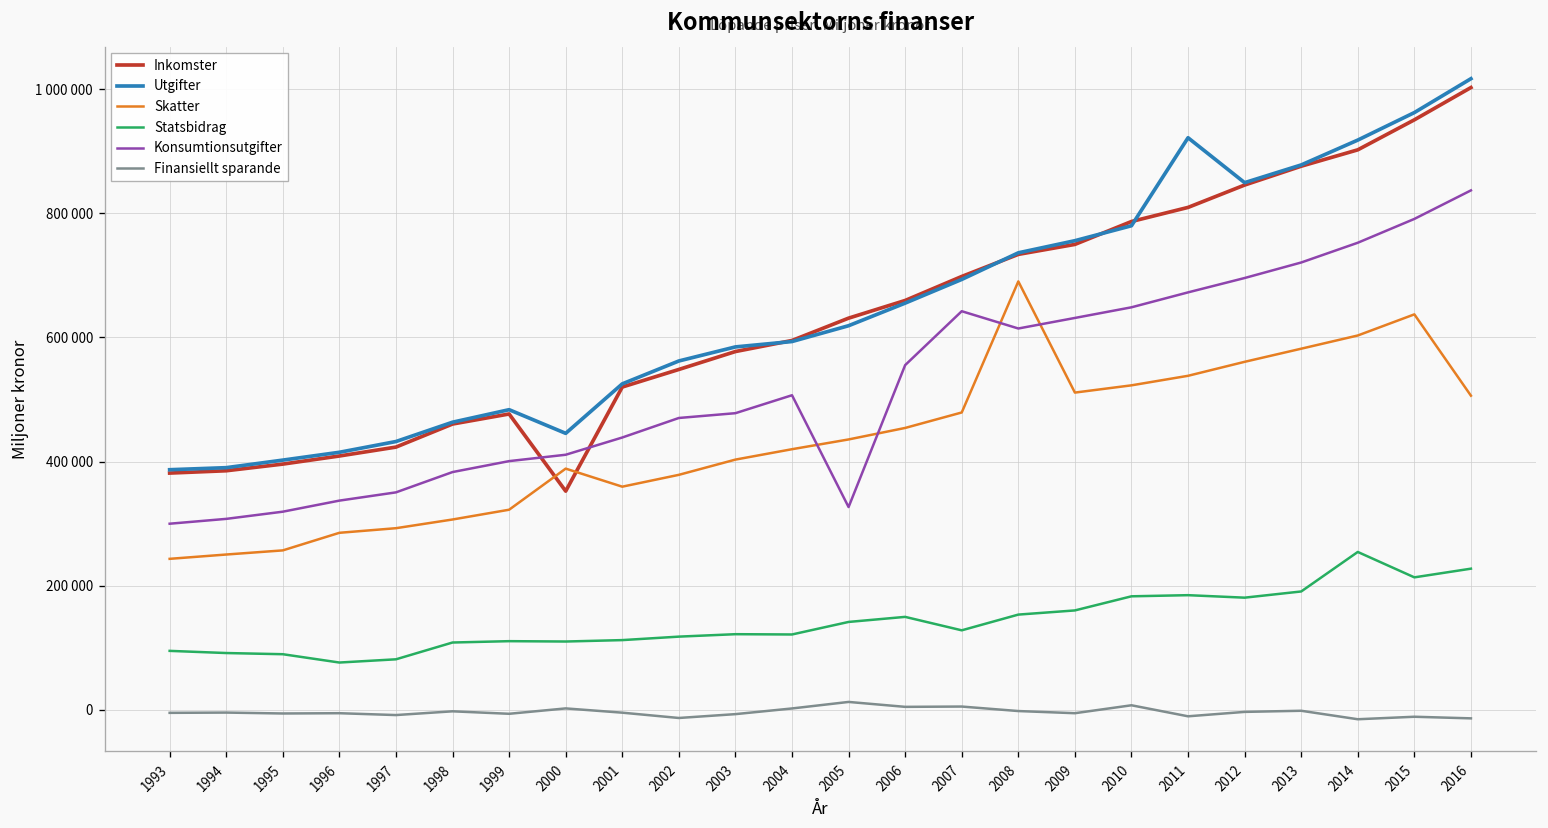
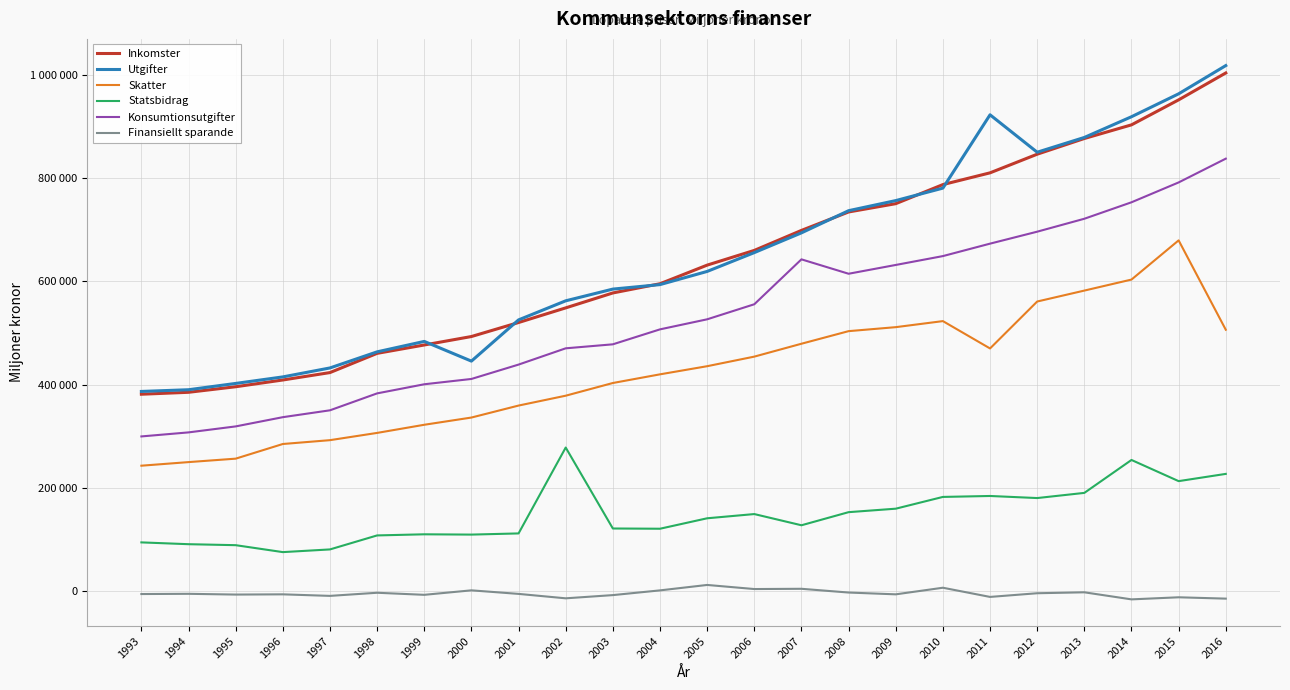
Inkomster, 2000: 350000 -> 490000
Skatter, 2000: 390000 -> 340000
Statsbidrag, 2002: 120000 -> 280000
Konsumtionsutgifter, 2005: 330000 -> 530000
Skatter, 2008: 690000 -> 500000
Skatter, 2011: 540000 -> 470000
Skatter, 2015: 640000 -> 680000
